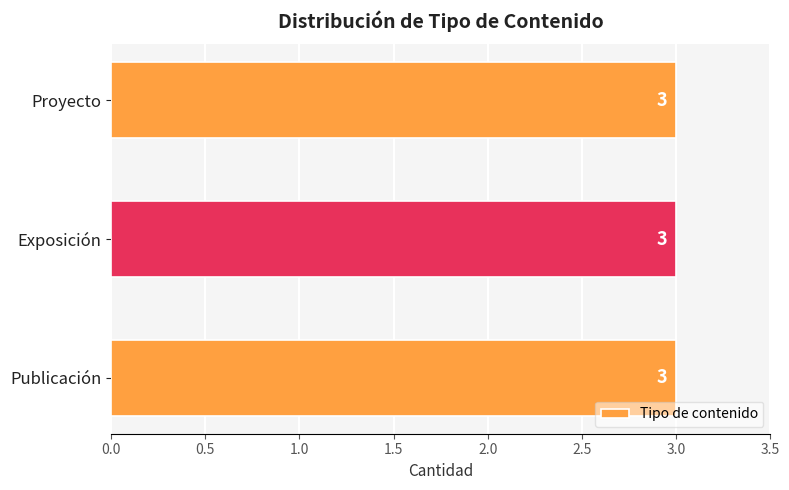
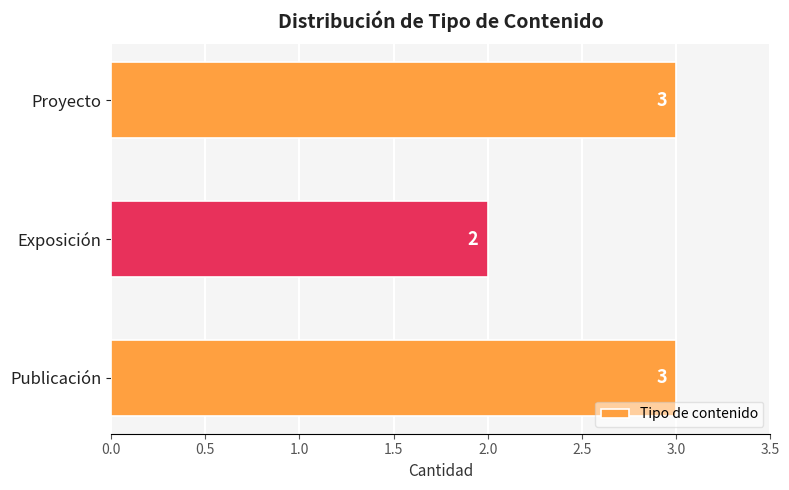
Exposición: 3 -> 2
